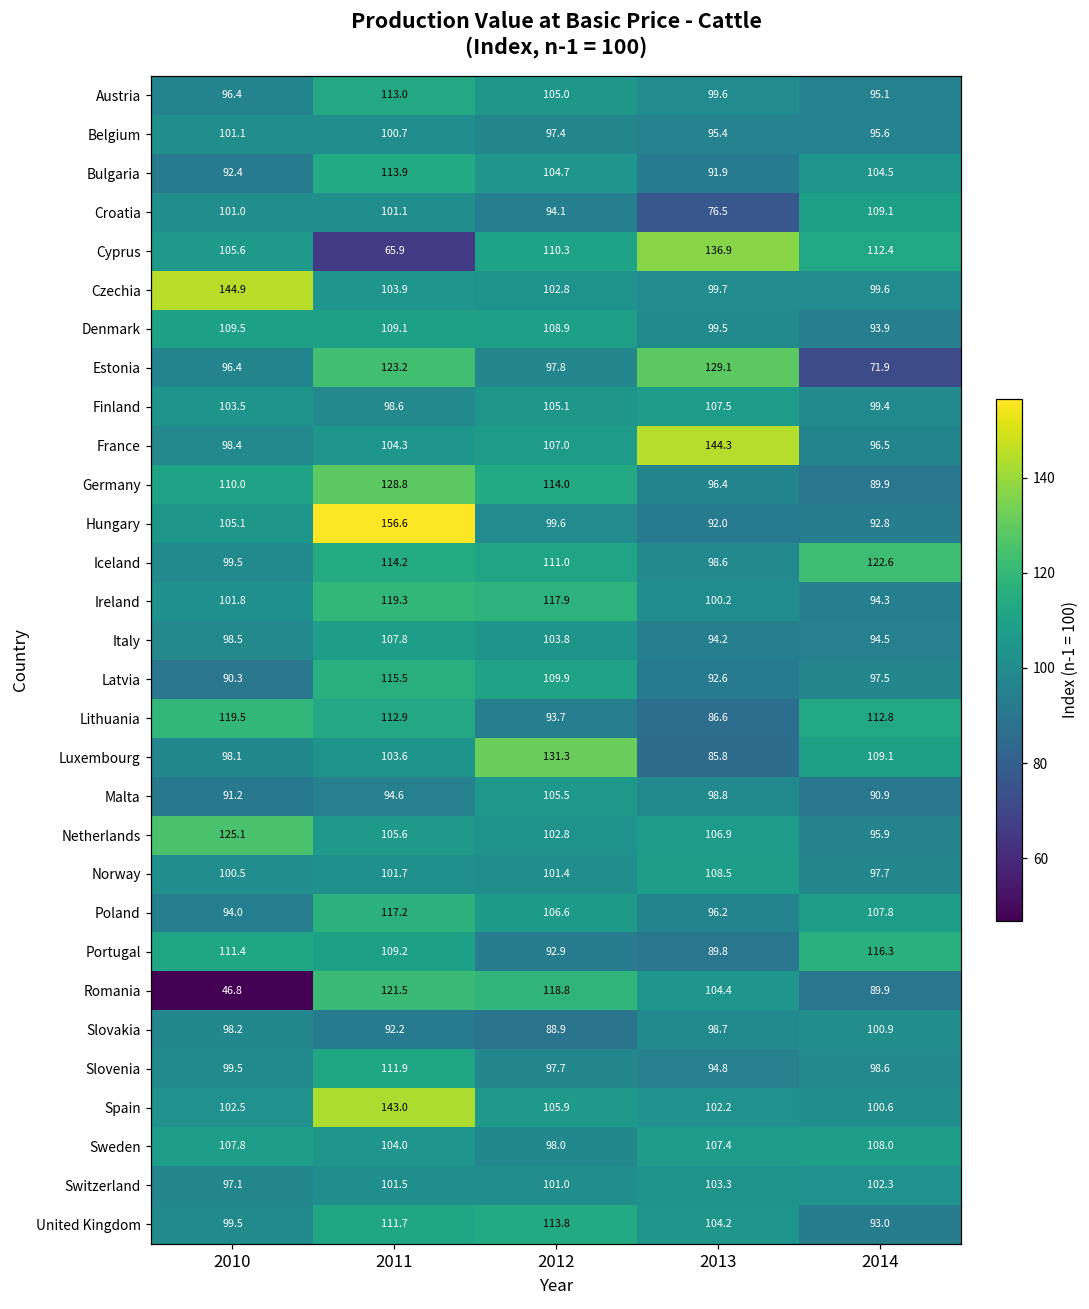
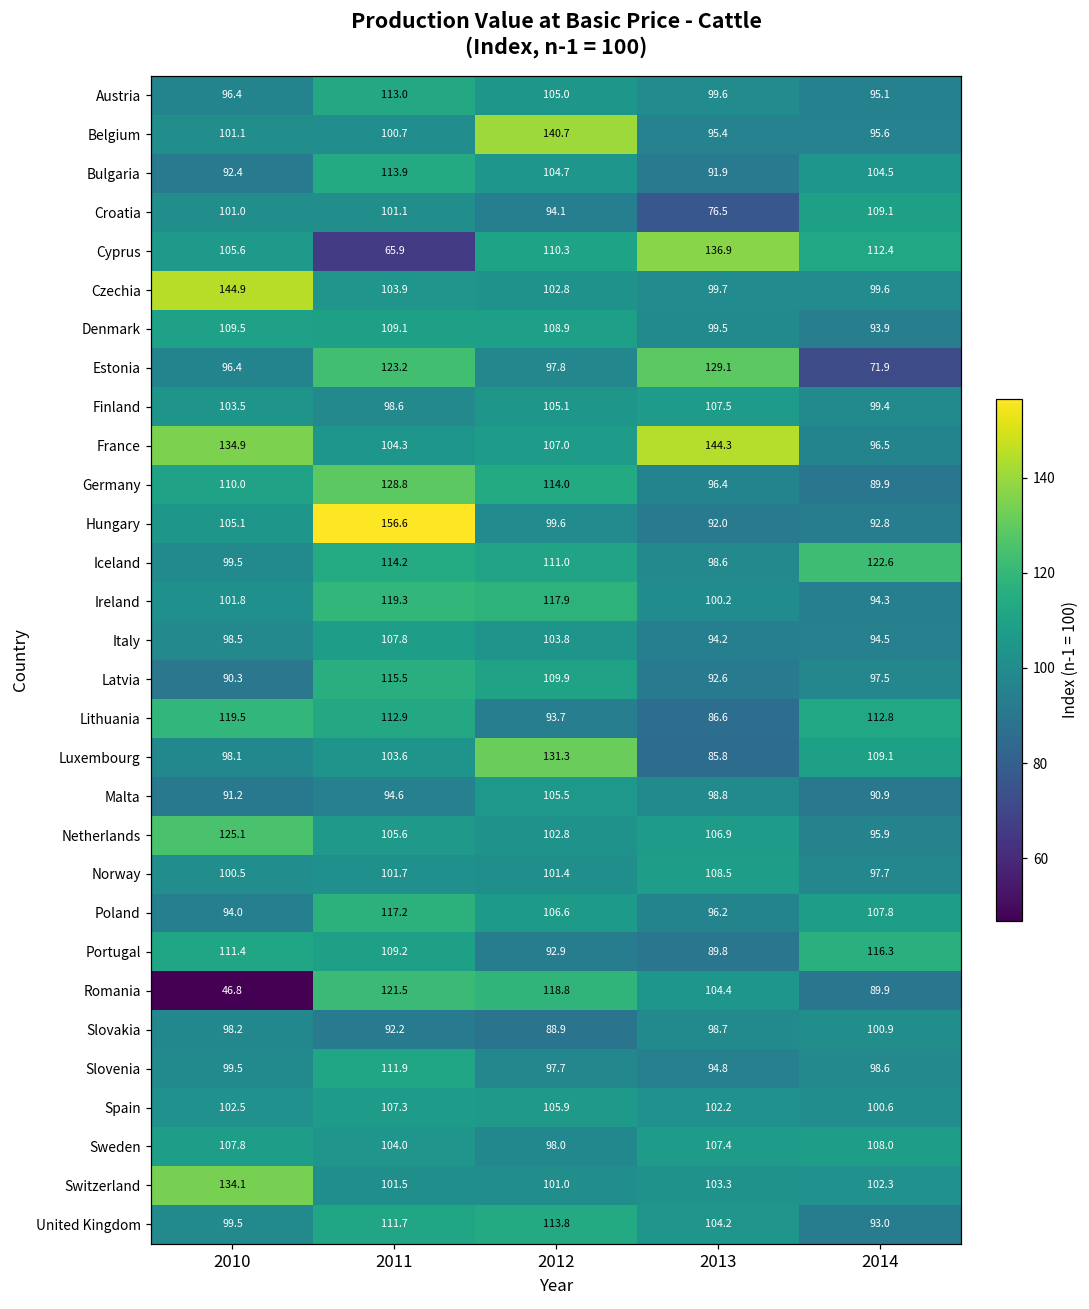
Belgium, 2012: 97.4 -> 140.7
France, 2010: 98.4 -> 134.9
Spain, 2011: 143.0 -> 107.3
Switzerland, 2010: 97.1 -> 134.1
